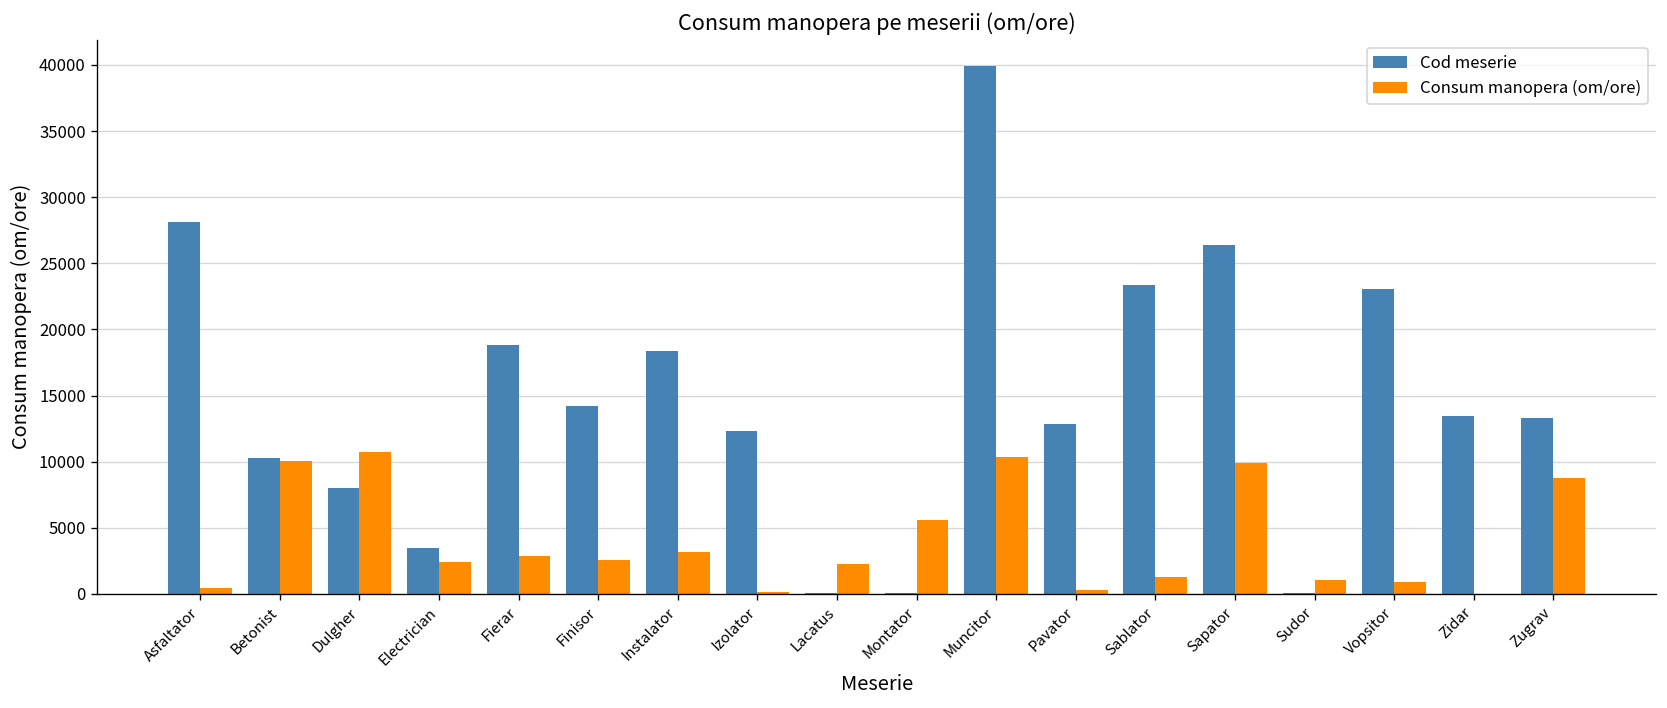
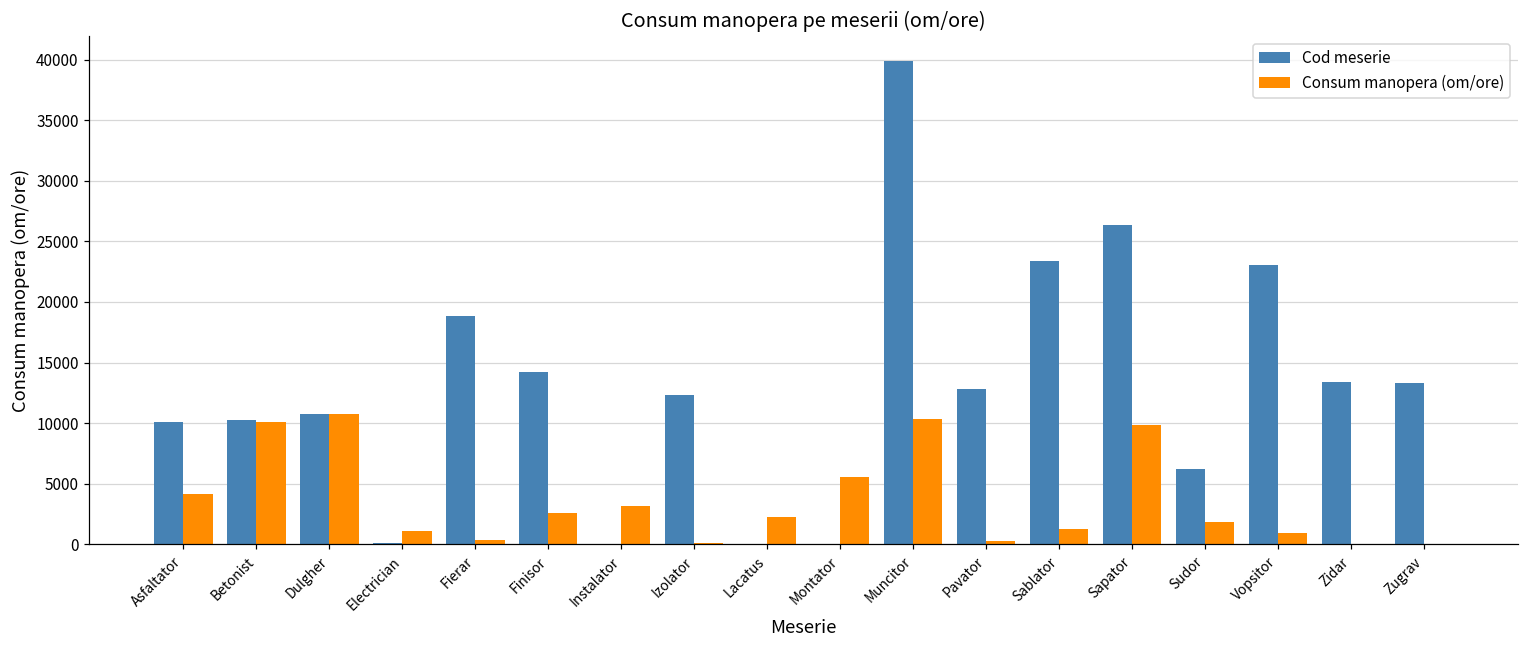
Cod meserie, Asfaltator: 28100 -> 10100
Consum manopera (om/ore), Asfaltator: 400 -> 4200
Cod meserie, Dulgher: 8000 -> 10700
Cod meserie, Electrician: 3500 -> 100
Consum manopera (om/ore), Electrician: 2400 -> 1100
Consum manopera (om/ore), Fierar: 2800 -> 400
Cod meserie, Instalator: 18400 -> 0
Cod meserie, Sudor: 100 -> 6200
Consum manopera (om/ore), Sudor: 1000 -> 1800
Consum manopera (om/ore), Zugrav: 8800 -> 0
